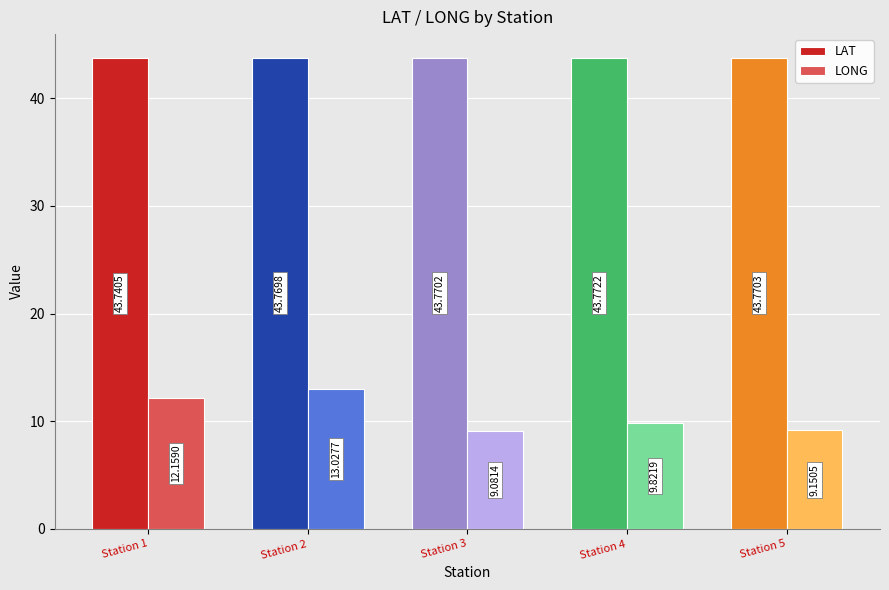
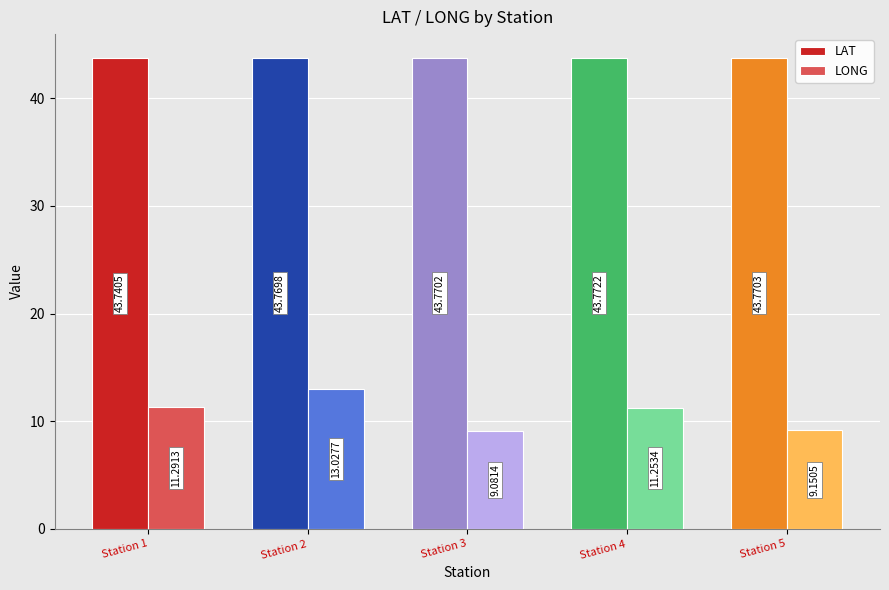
LONG, Station 1: 12.1590 -> 11.2913
LONG, Station 4: 9.8219 -> 11.2534
